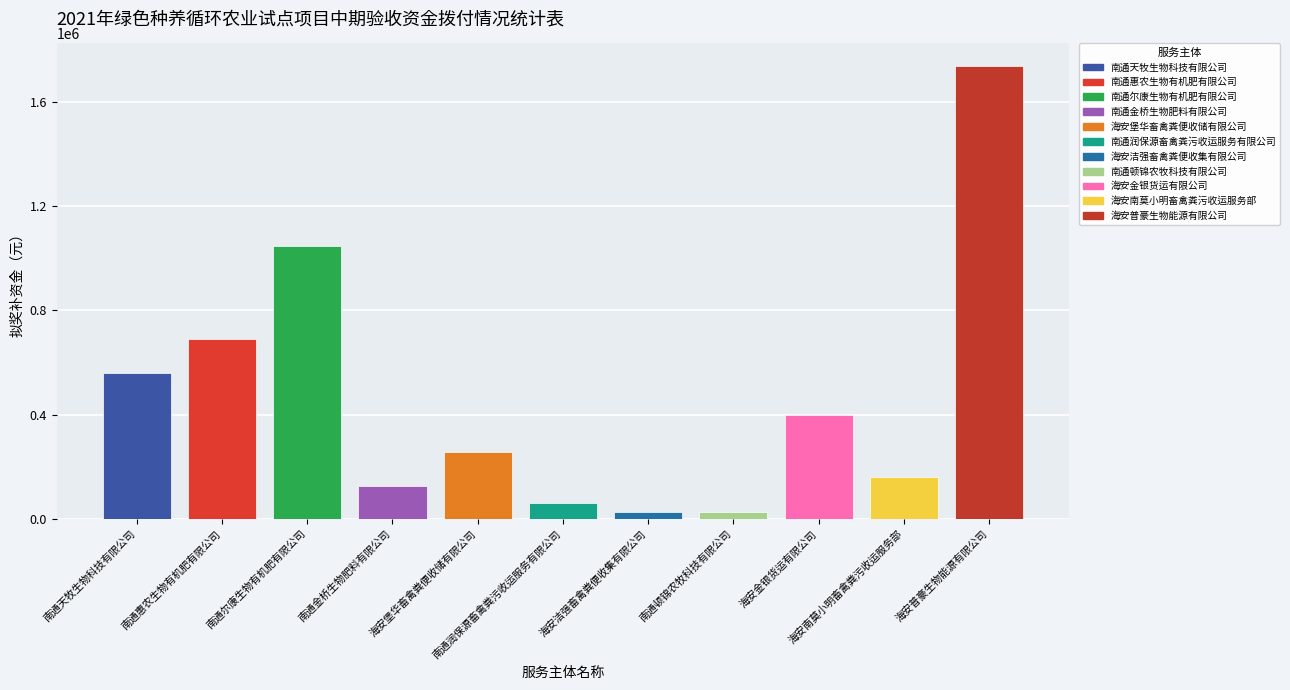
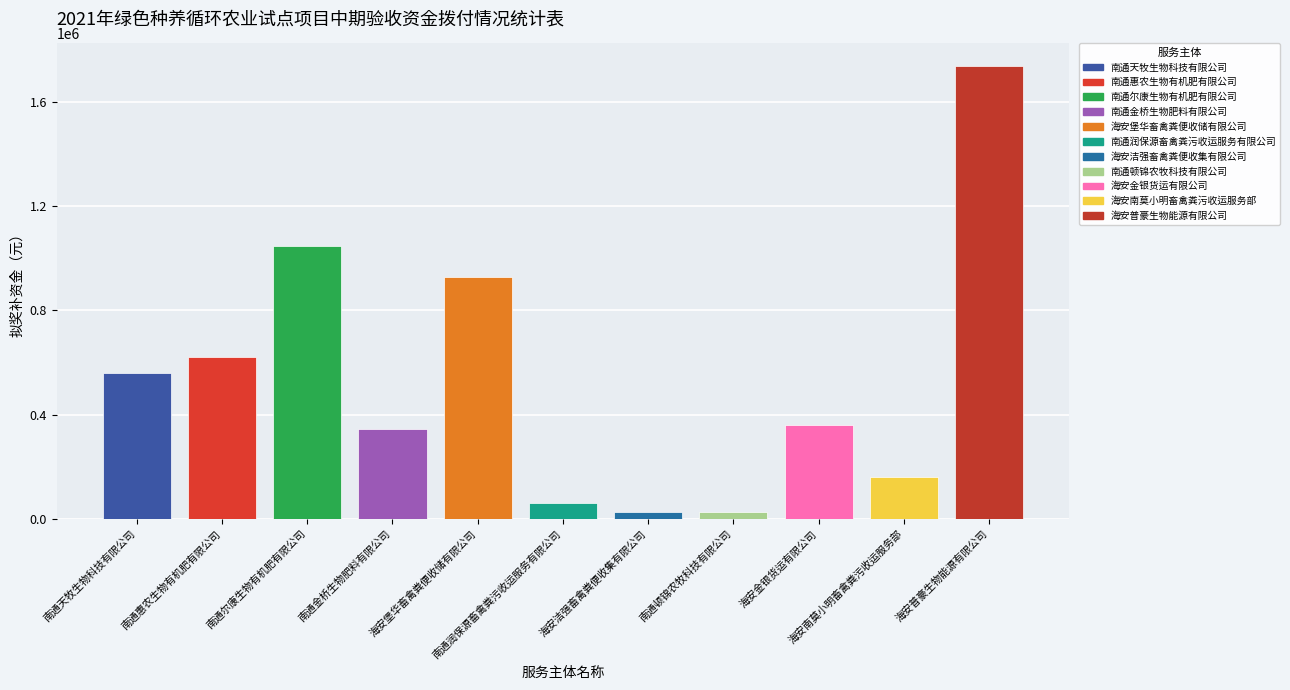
南通惠农生物有机肥有限公司: 690000 -> 620000
南通金桥生物肥料有限公司: 120000 -> 350000
海安堡华畜禽粪便收储有限公司: 260000 -> 930000
海安金银货运有限公司: 400000 -> 360000
